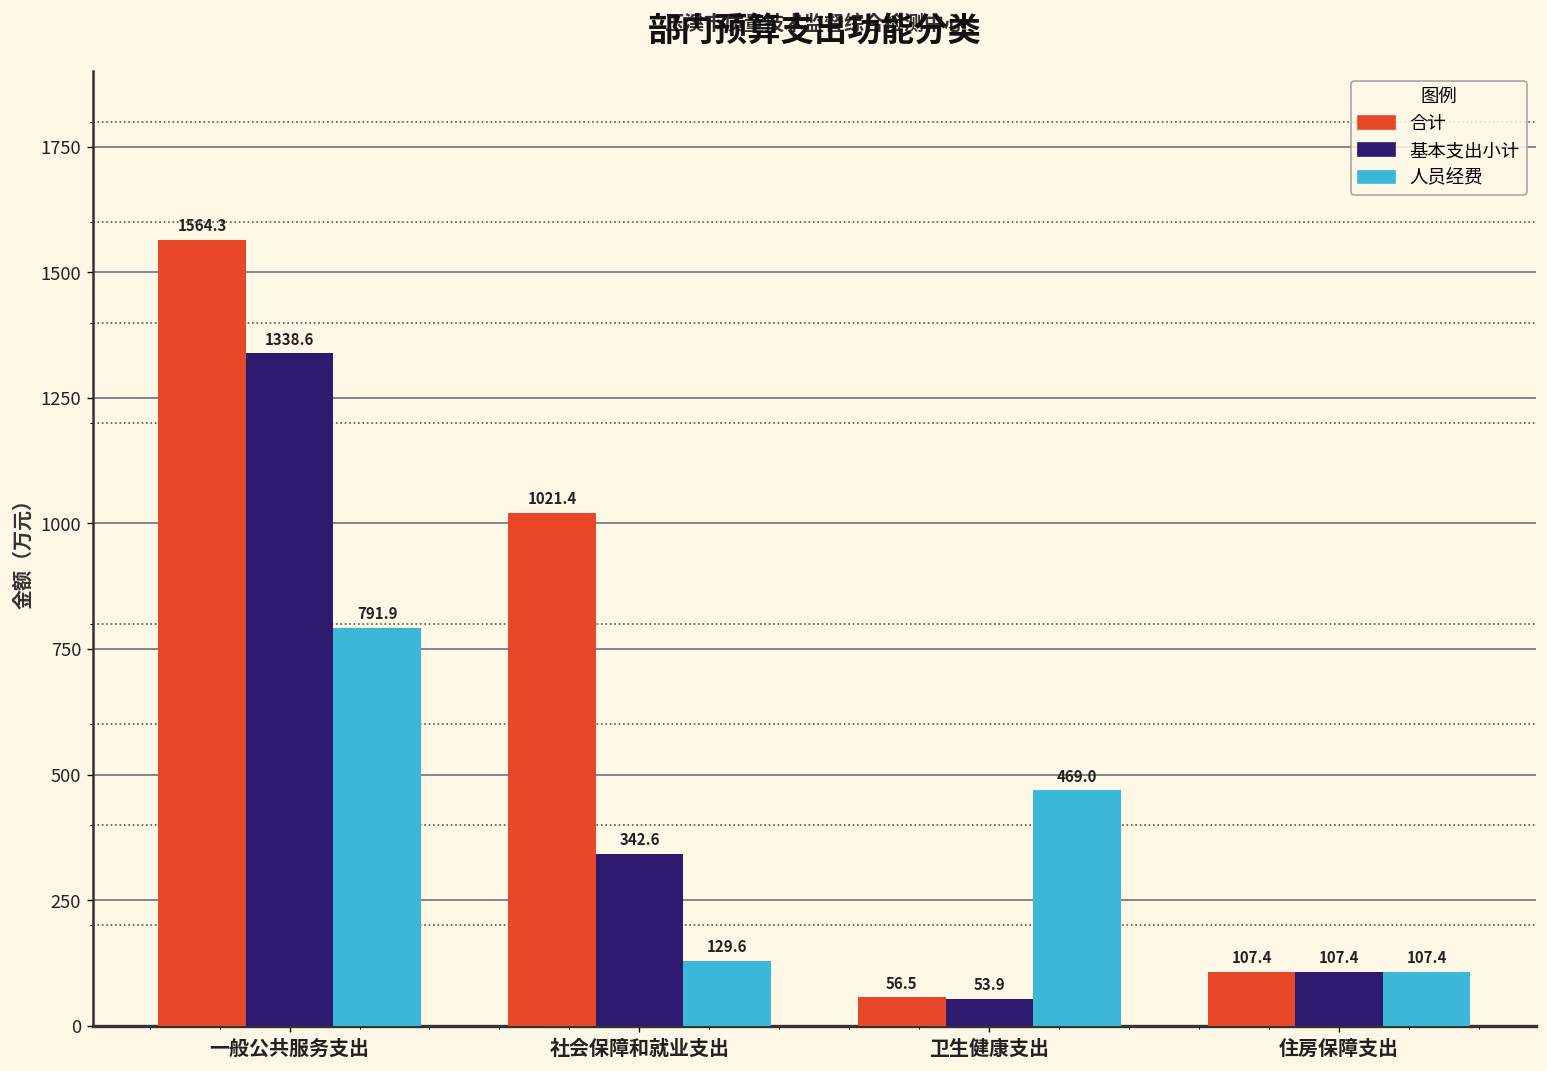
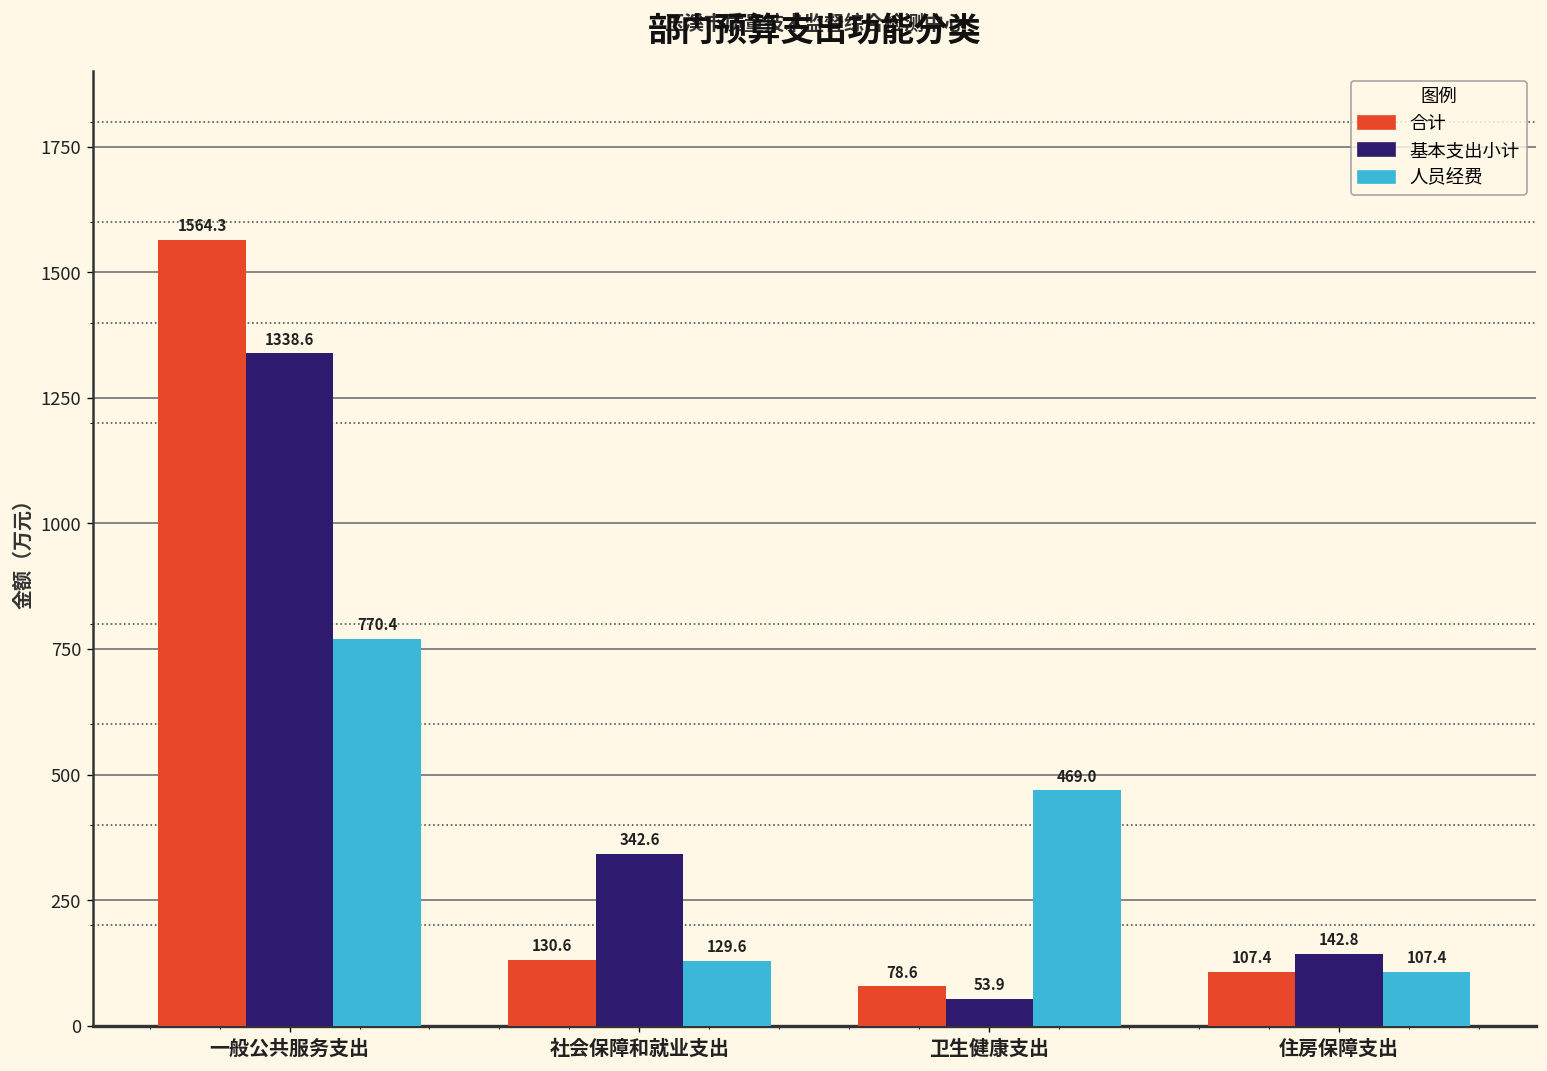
人员经费, 一般公共服务支出: 791.9 -> 770.4
合计, 社会保障和就业支出: 1021.4 -> 130.6
合计, 卫生健康支出: 56.5 -> 78.6
基本支出小计, 住房保障支出: 107.4 -> 142.8
